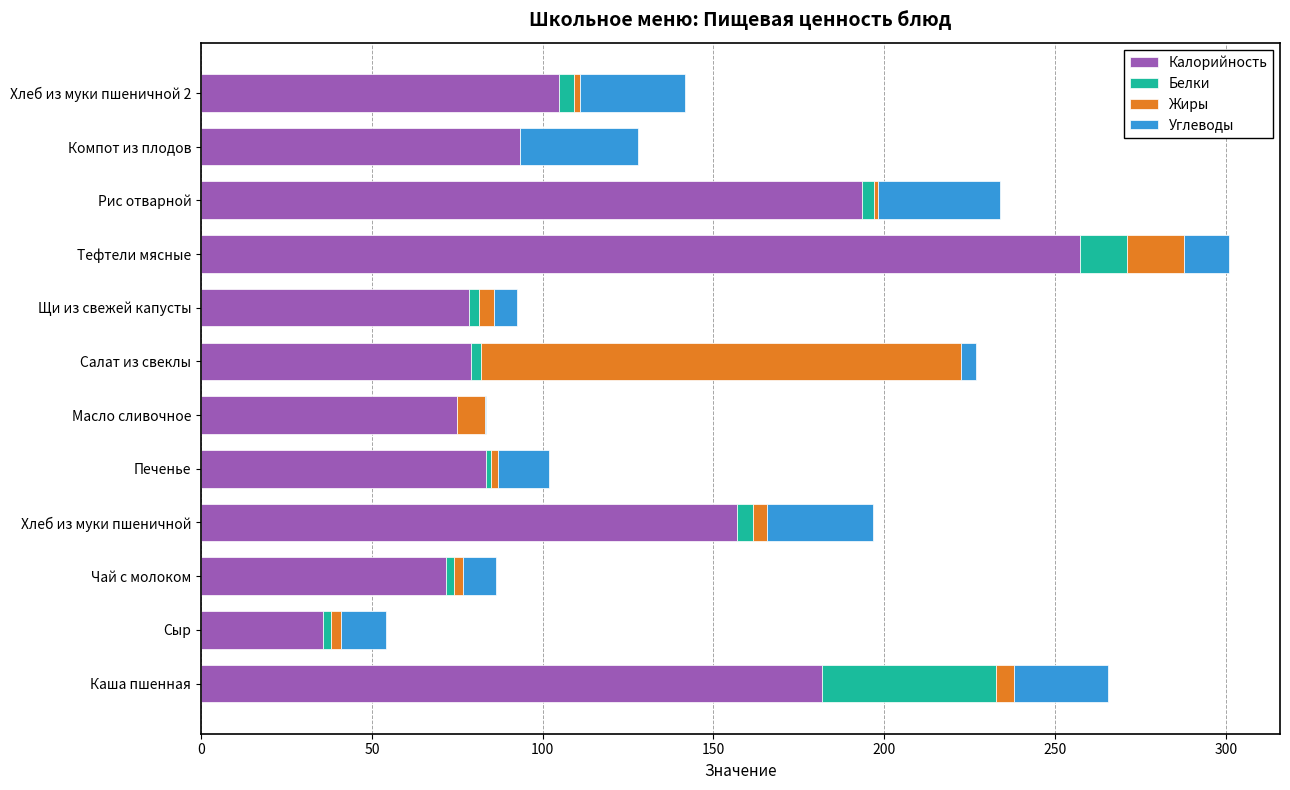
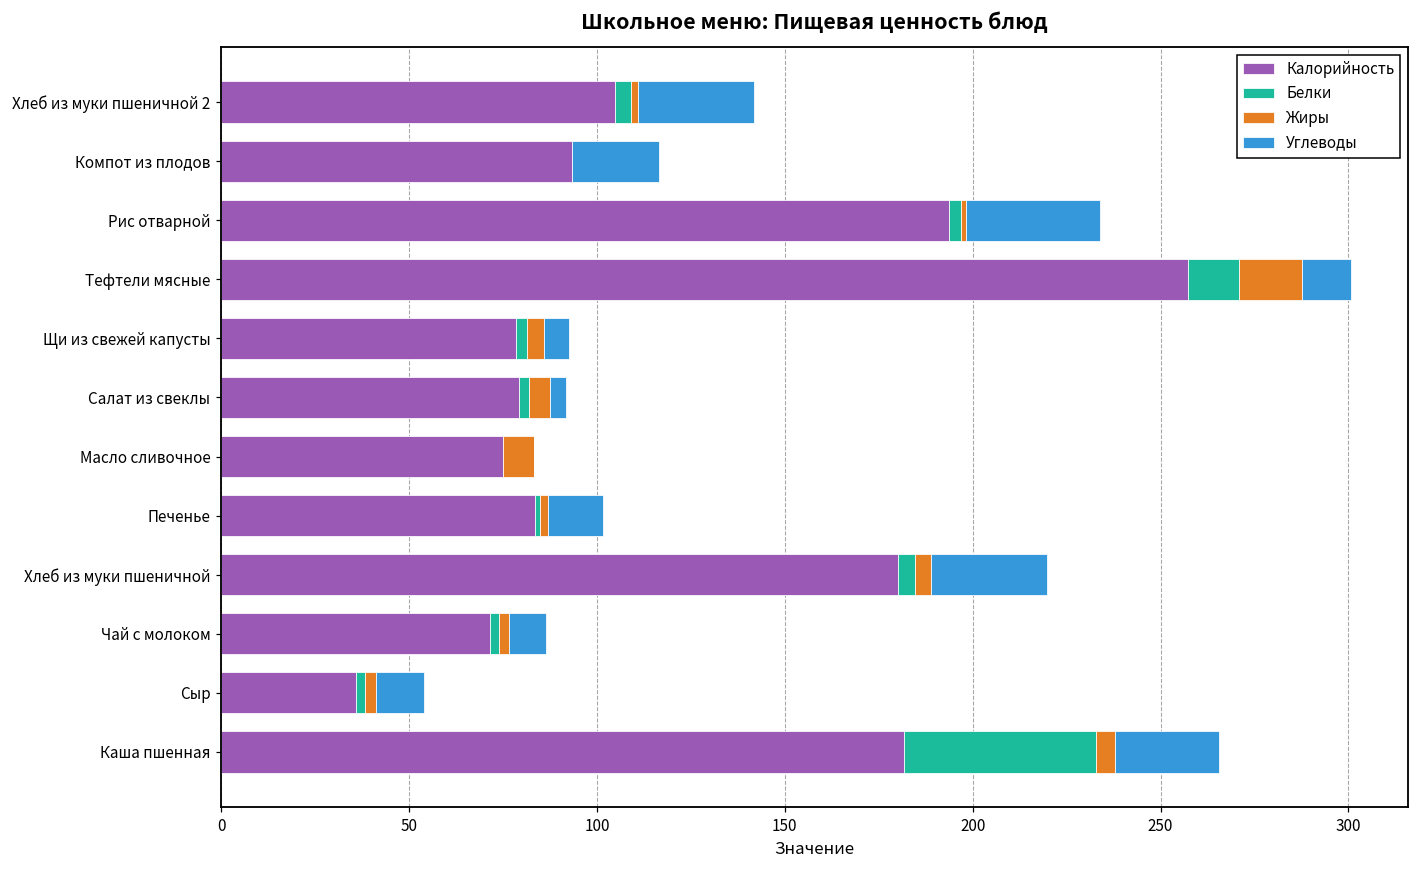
Углеводы, Компот из плодов: 34 -> 23
Жиры, Салат из свеклы: 141 -> 6
Калорийность, Хлеб из муки пшеничной: 157 -> 180
